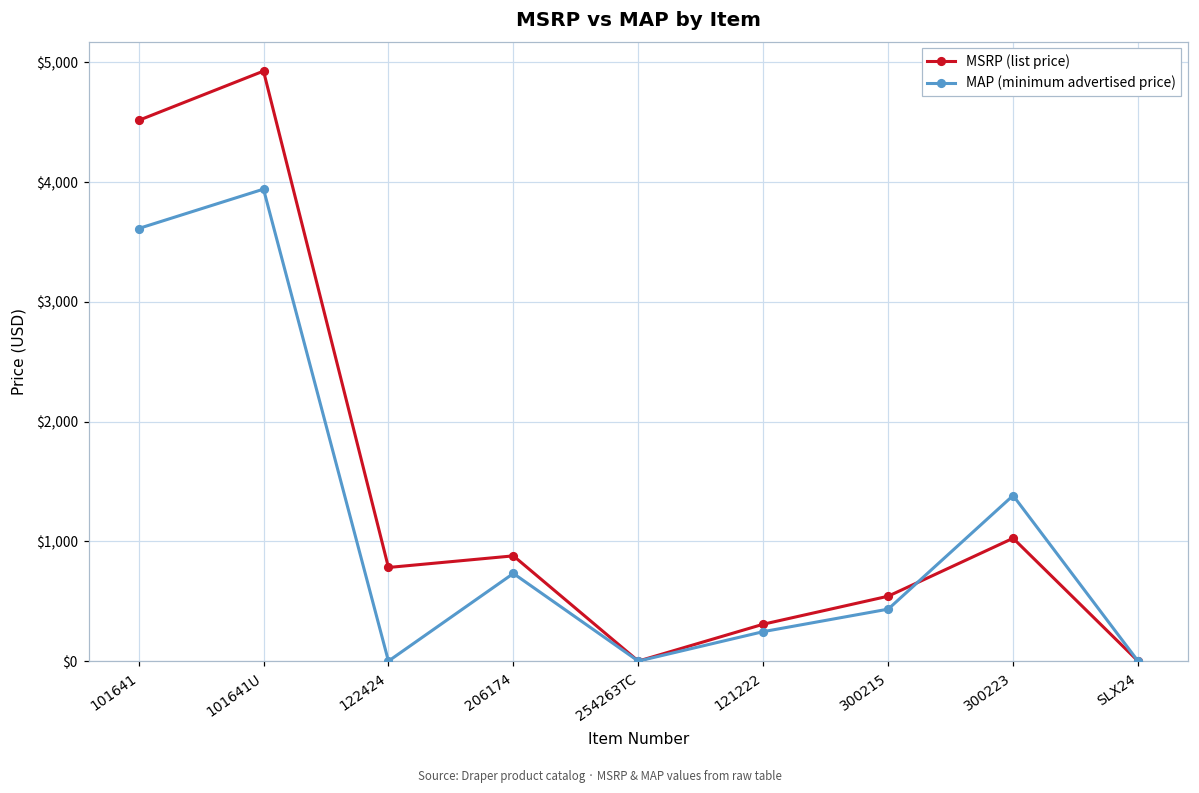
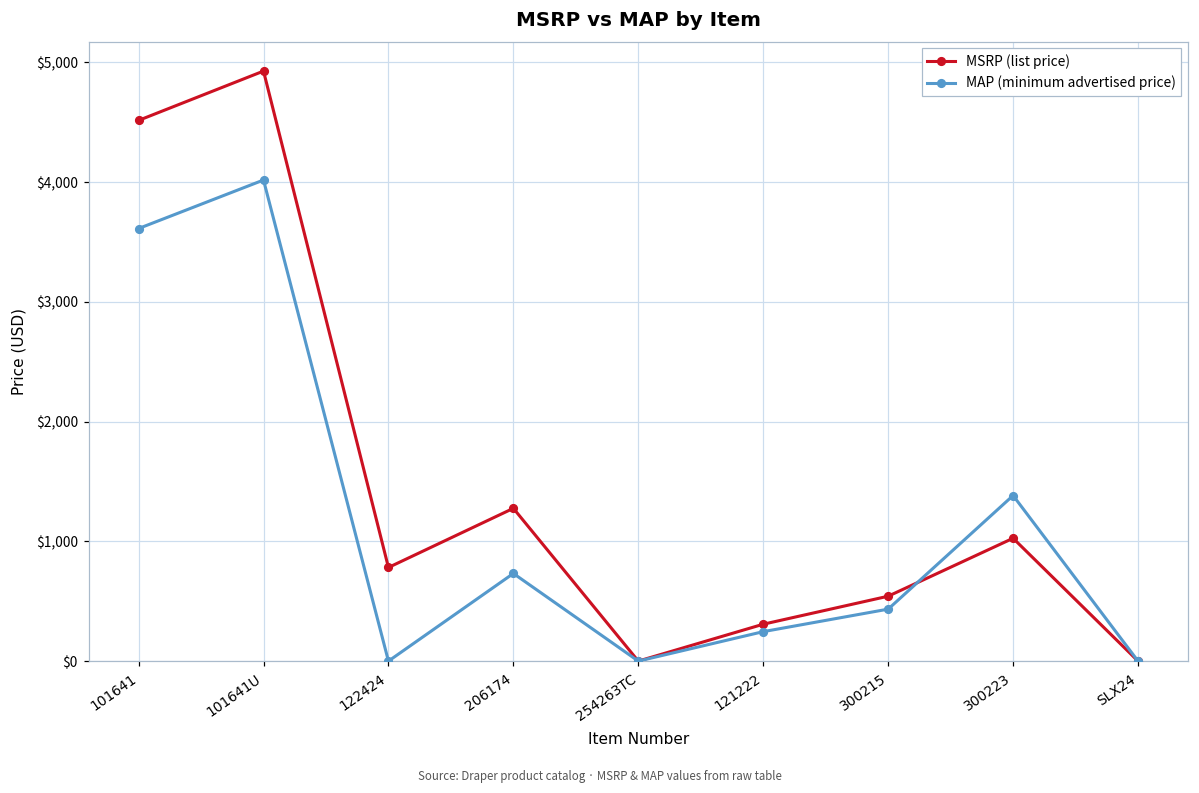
MAP (minimum advertised price), 101641U: $3,940 -> $4,020
MSRP (list price), 206174: $880 -> $1,280
